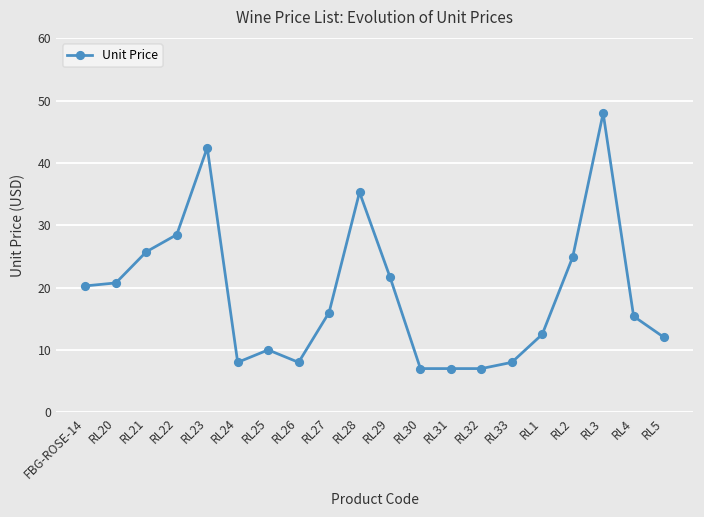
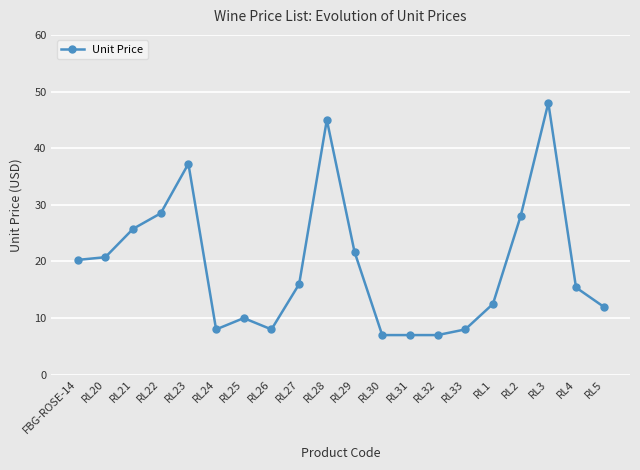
RL23: 42 -> 37
RL28: 35 -> 45
RL2: 25 -> 28
